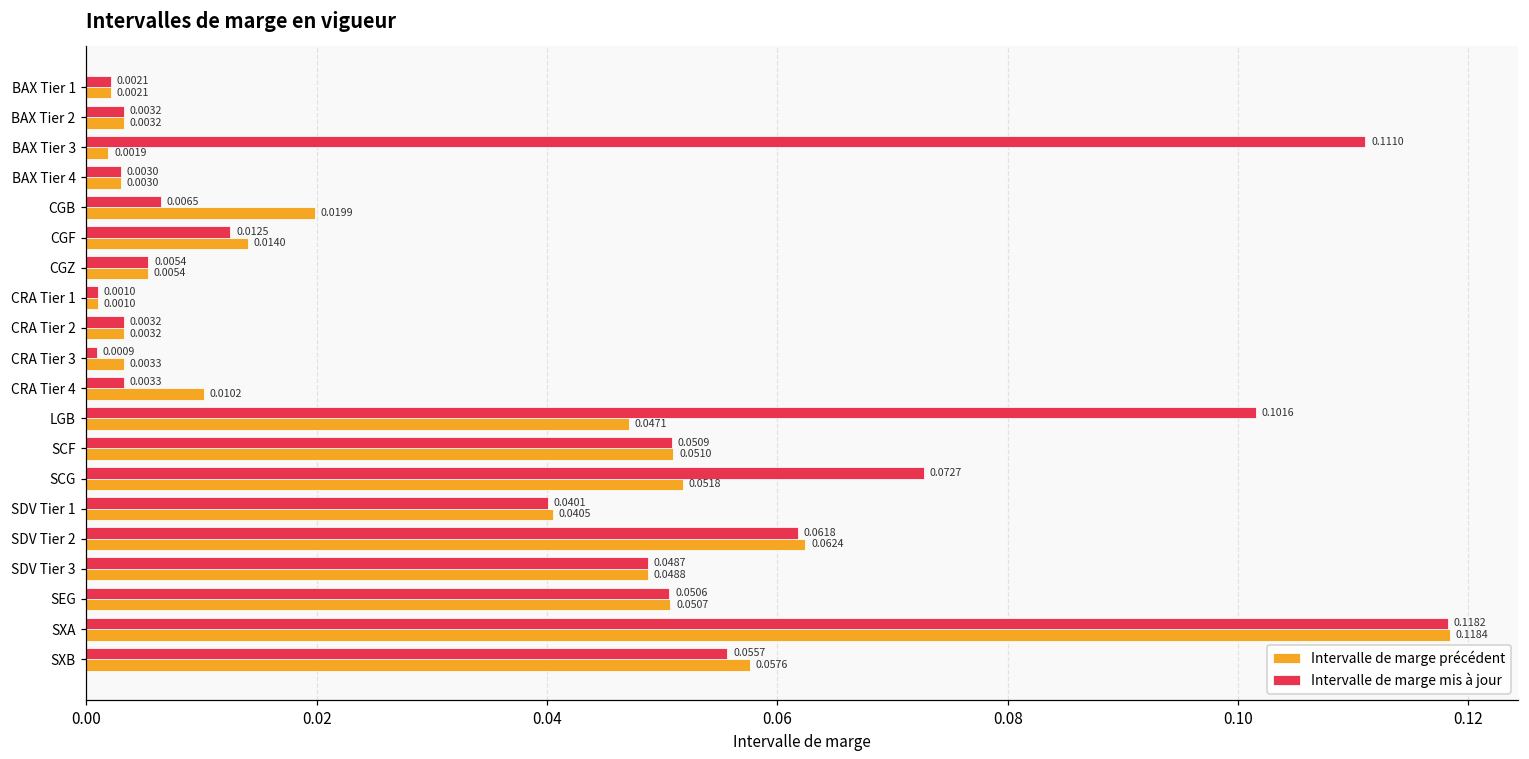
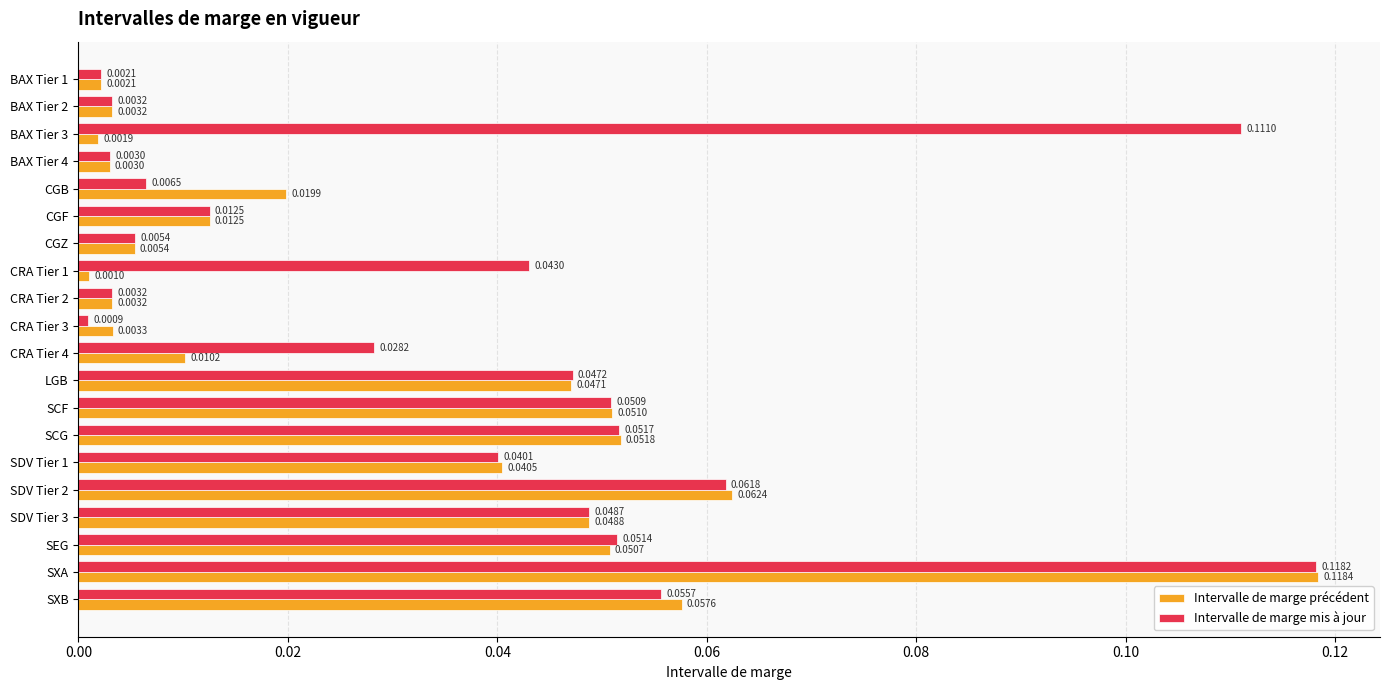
Intervalle de marge précédent, CGF: 0.0140 -> 0.0125
Intervalle de marge mis à jour, CRA Tier 1: 0.0010 -> 0.0430
Intervalle de marge mis à jour, CRA Tier 4: 0.0033 -> 0.0282
Intervalle de marge mis à jour, LGB: 0.1016 -> 0.0472
Intervalle de marge mis à jour, SCG: 0.0727 -> 0.0517
Intervalle de marge mis à jour, SEG: 0.0506 -> 0.0514
